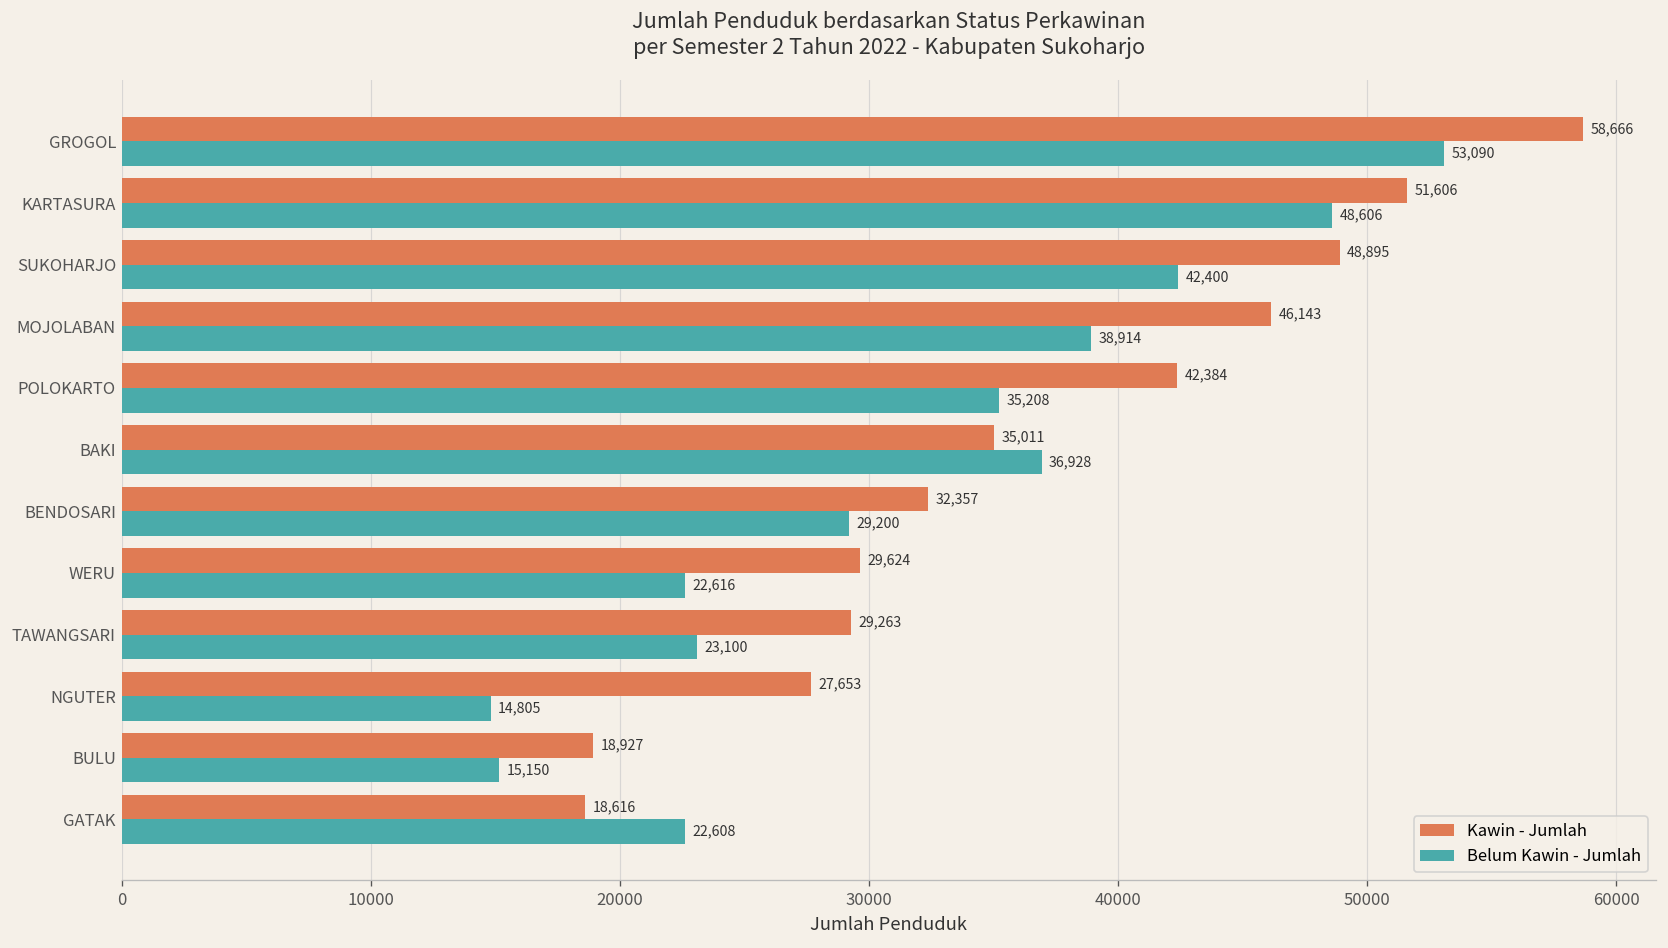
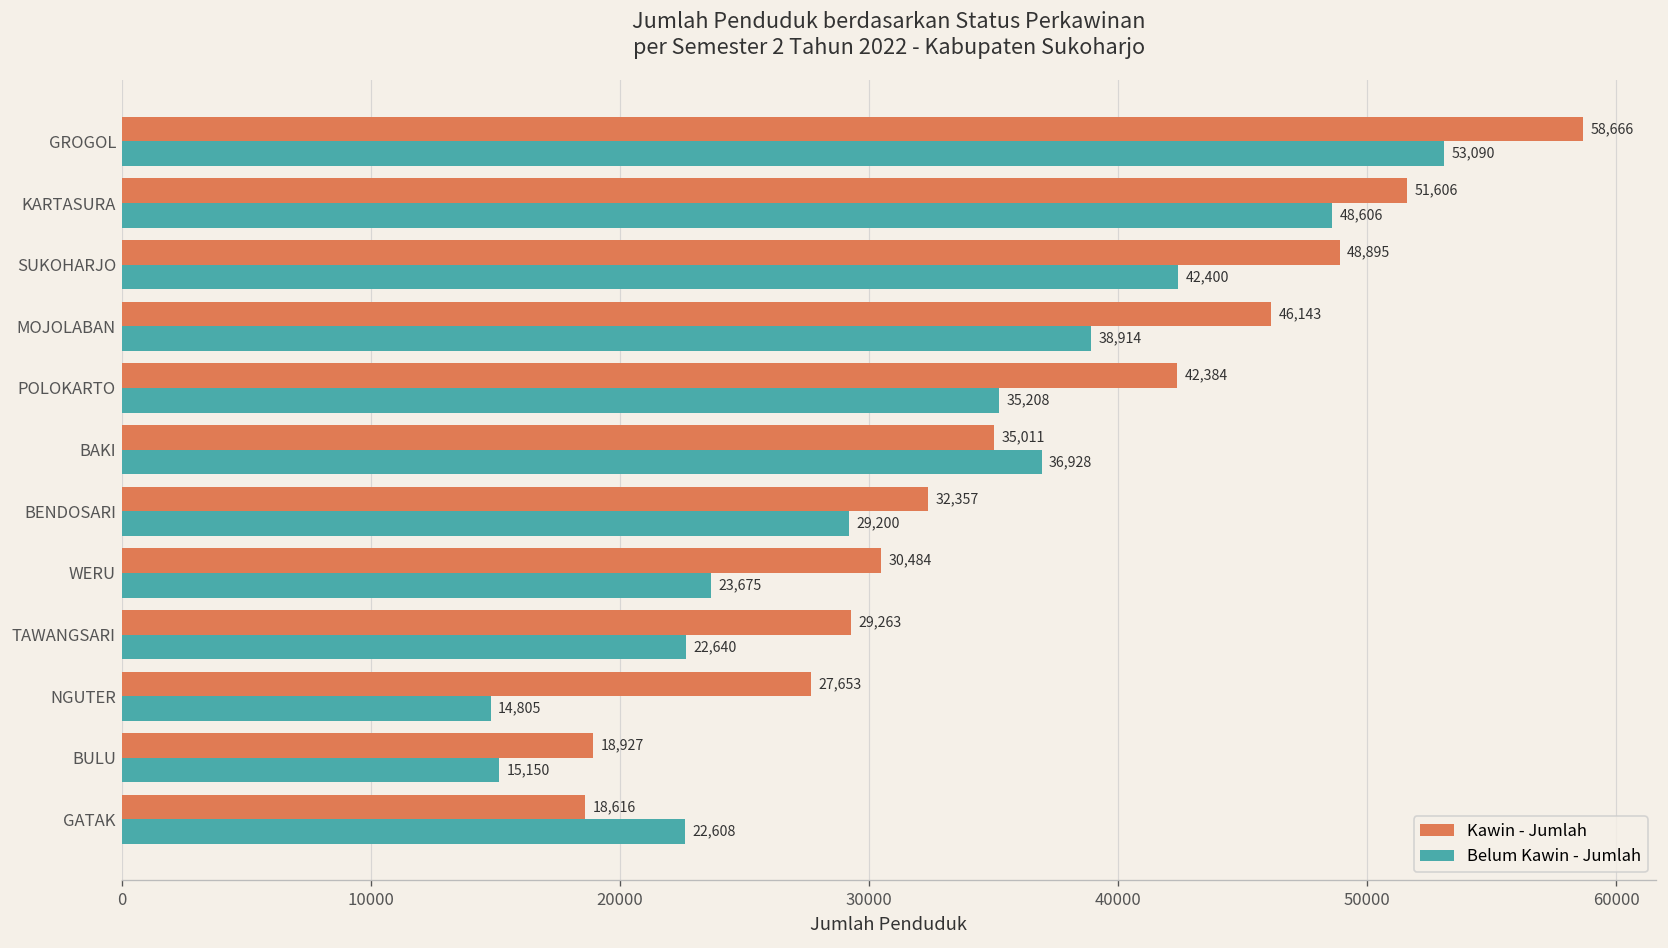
Kawin - Jumlah, WERU: 29,624 -> 30,484
Belum Kawin - Jumlah, WERU: 22,616 -> 23,675
Belum Kawin - Jumlah, TAWANGSARI: 23,100 -> 22,640
